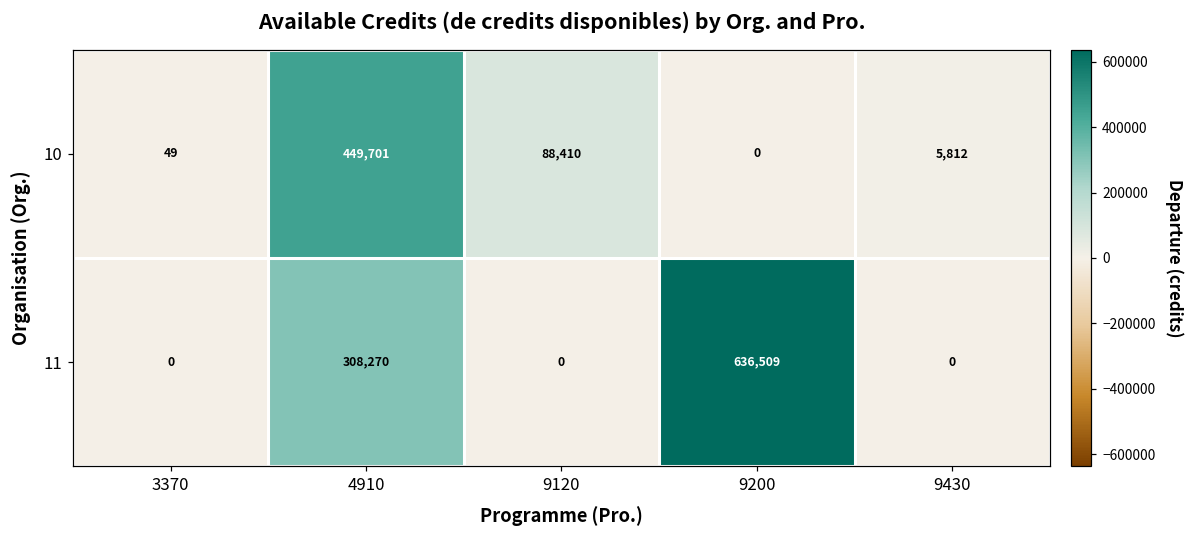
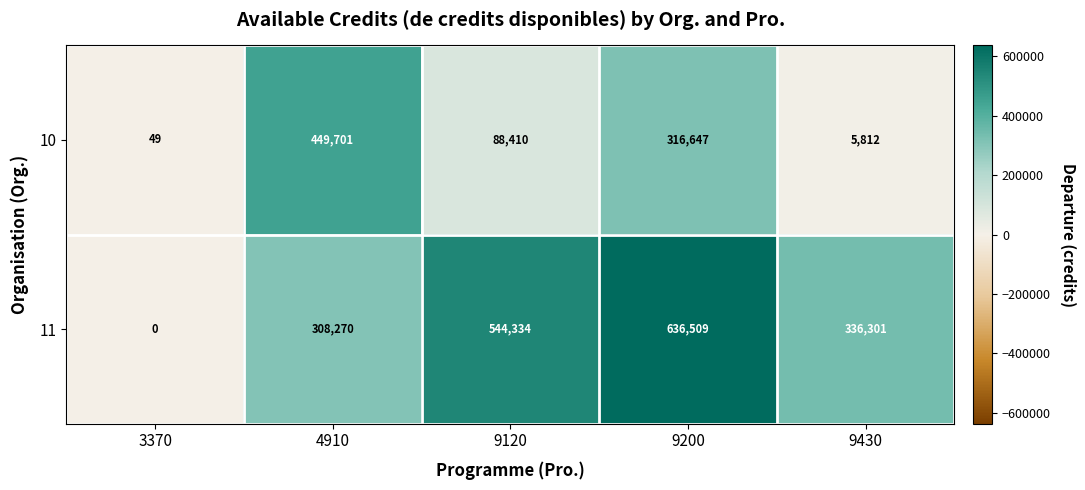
10, 9200: 0 -> 316,647
11, 9120: 0 -> 544,334
11, 9430: 0 -> 336,301
